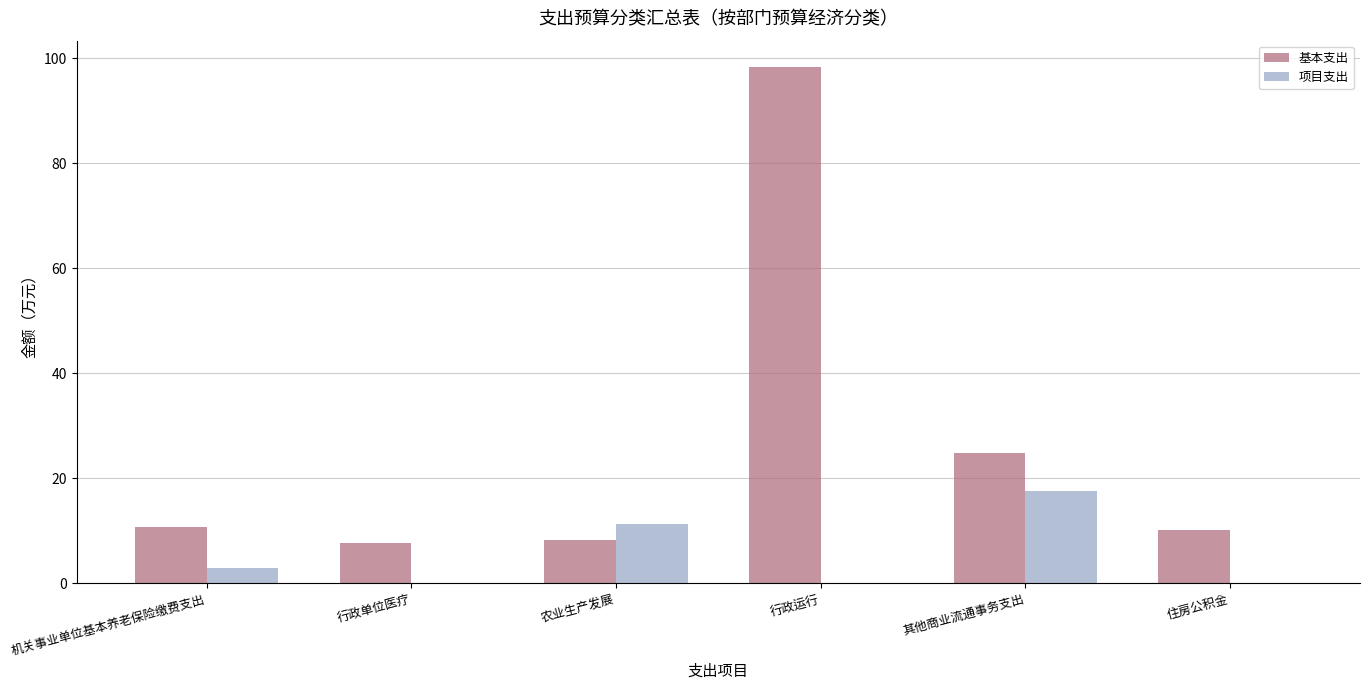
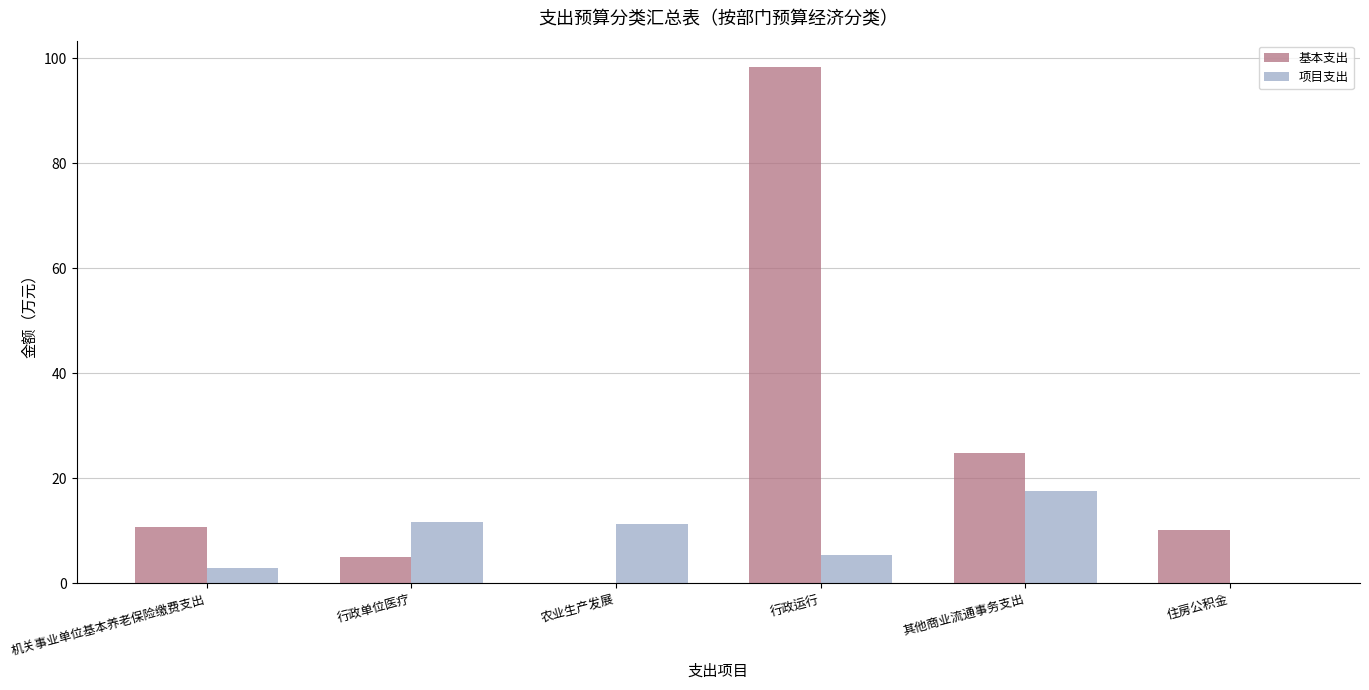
基本支出, 行政单位医疗: 8 -> 5
项目支出, 行政单位医疗: 0 -> 12
基本支出, 农业生产发展: 8 -> 0
项目支出, 行政运行: 0 -> 5
